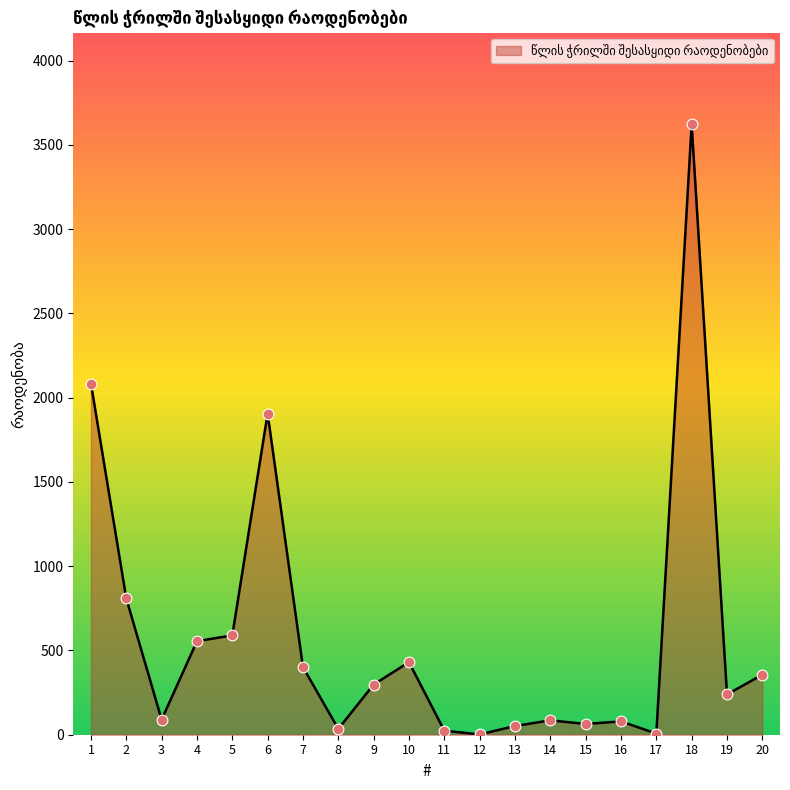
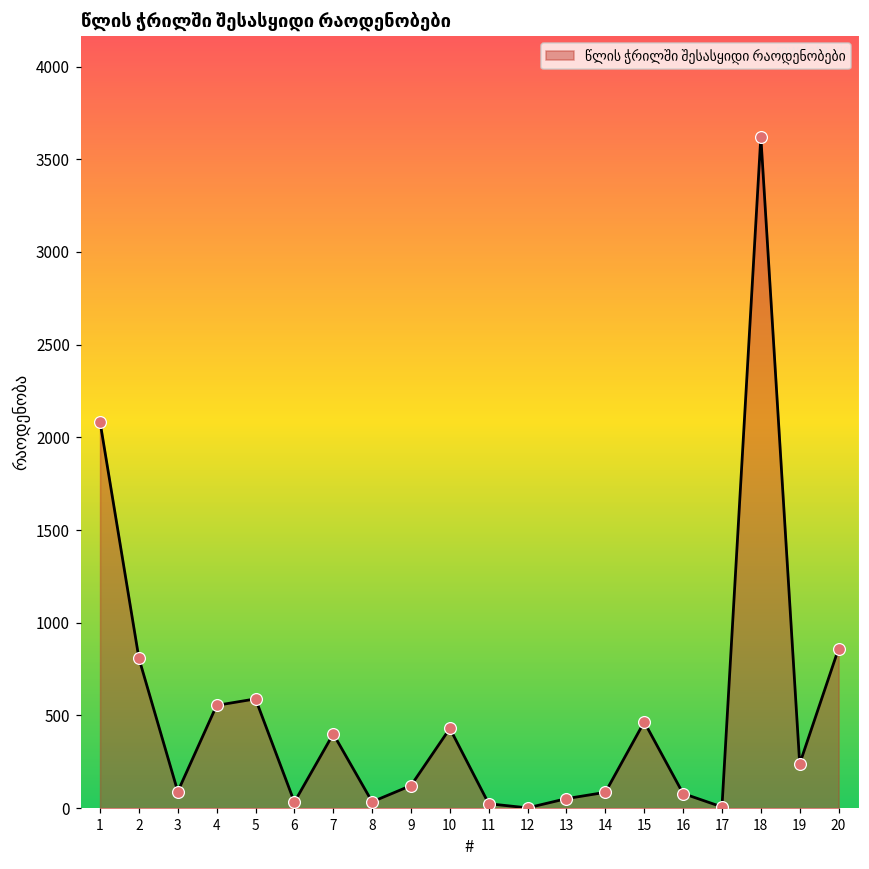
6: 1910 -> 30
9: 300 -> 120
15: 60 -> 470
20: 360 -> 860
